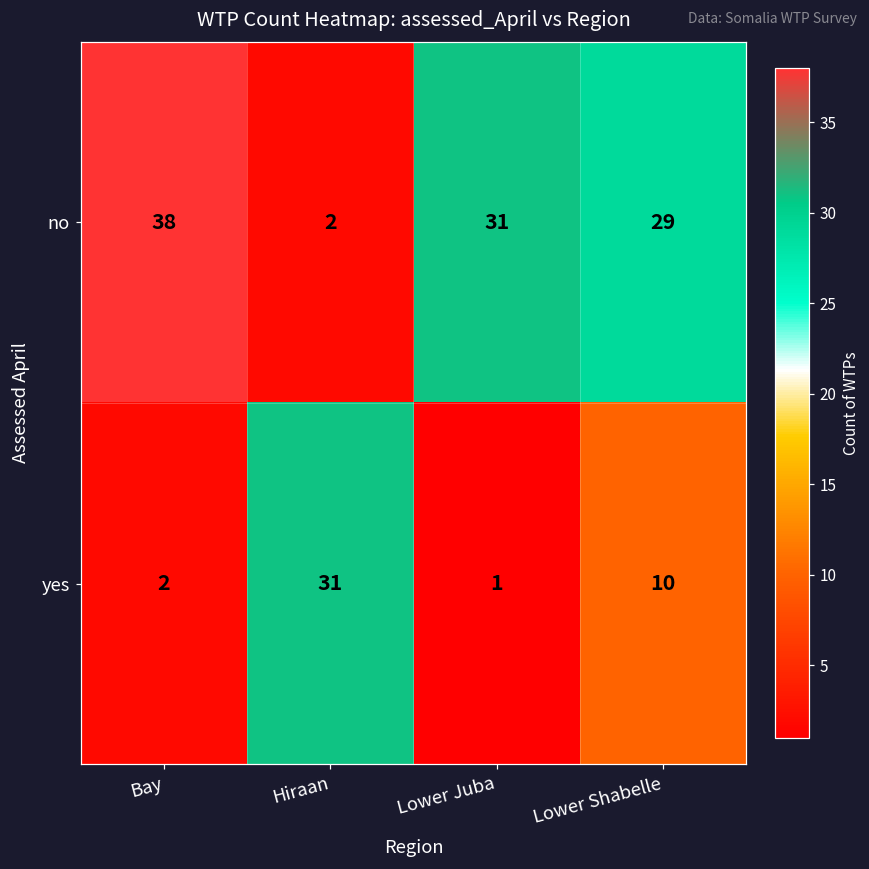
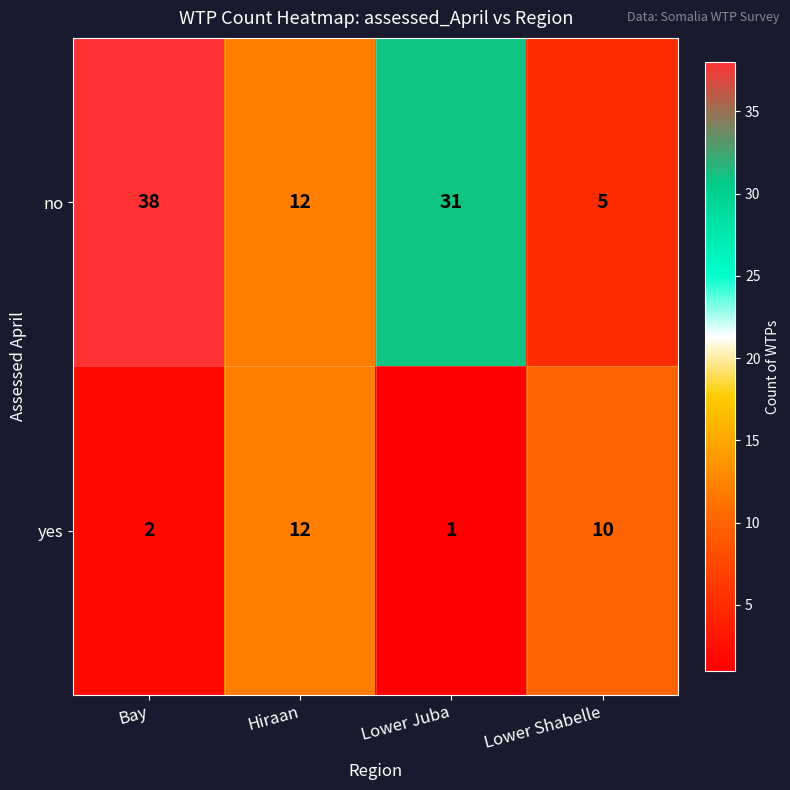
no, Hiraan: 2 -> 12
no, Lower Shabelle: 29 -> 5
yes, Hiraan: 31 -> 12
